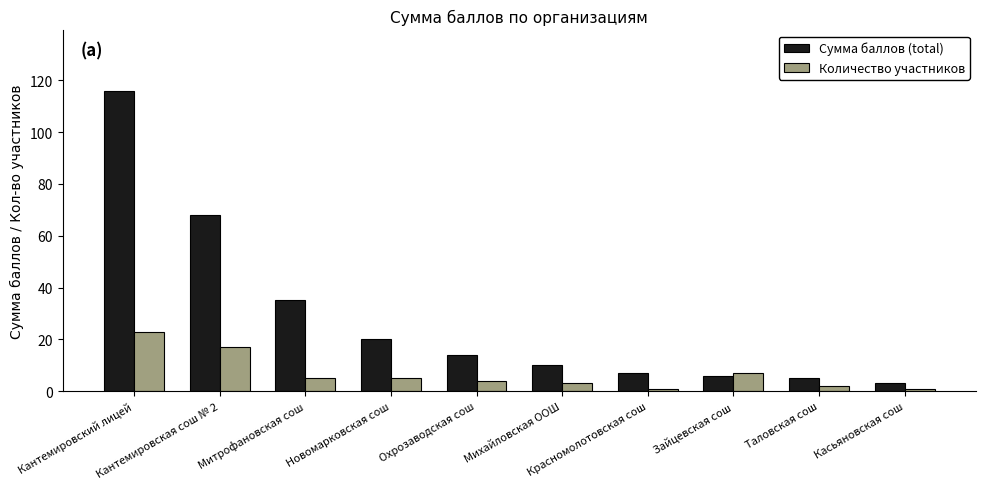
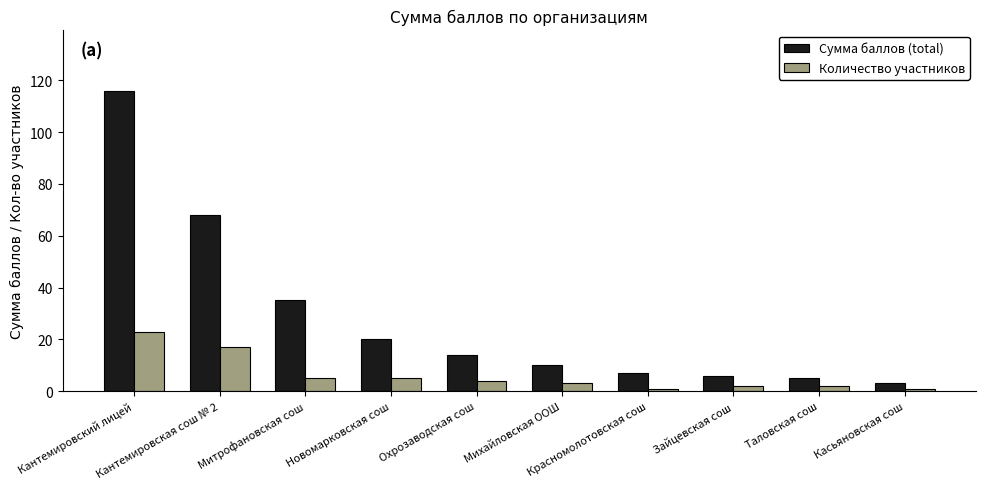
Количество участников, Зайцевская сош: 7 -> 2
